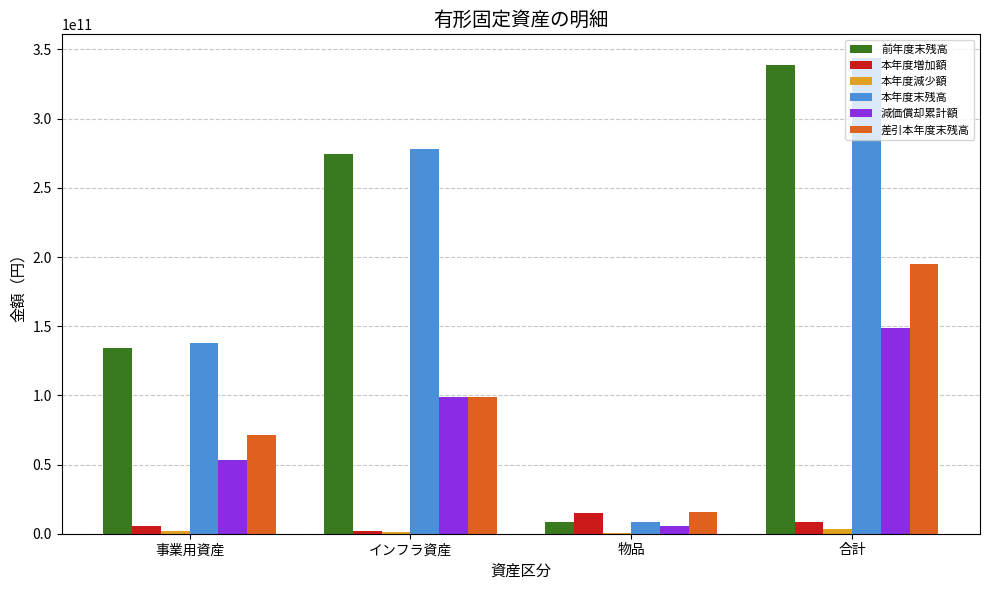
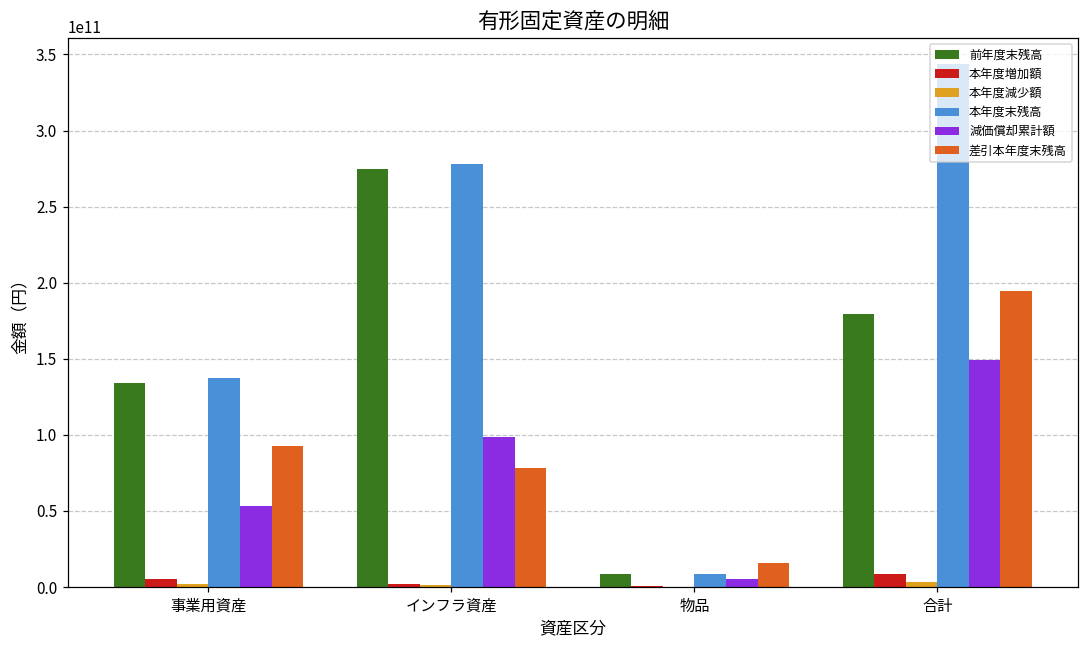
差引本年度末残高, 事業用資産: 72000000000 -> 93000000000
差引本年度末残高, インフラ資産: 99000000000 -> 78000000000
本年度増加額, 物品: 15000000000 -> 1000000000
前年度末残高, 合計: 339000000000 -> 179000000000
